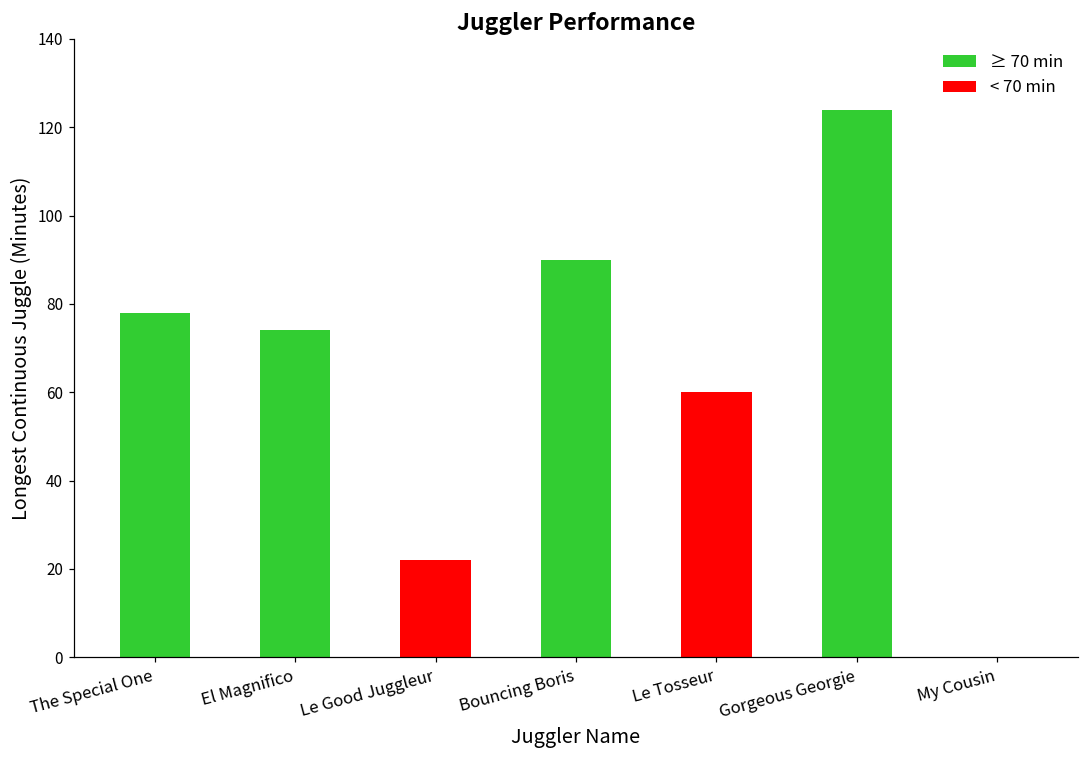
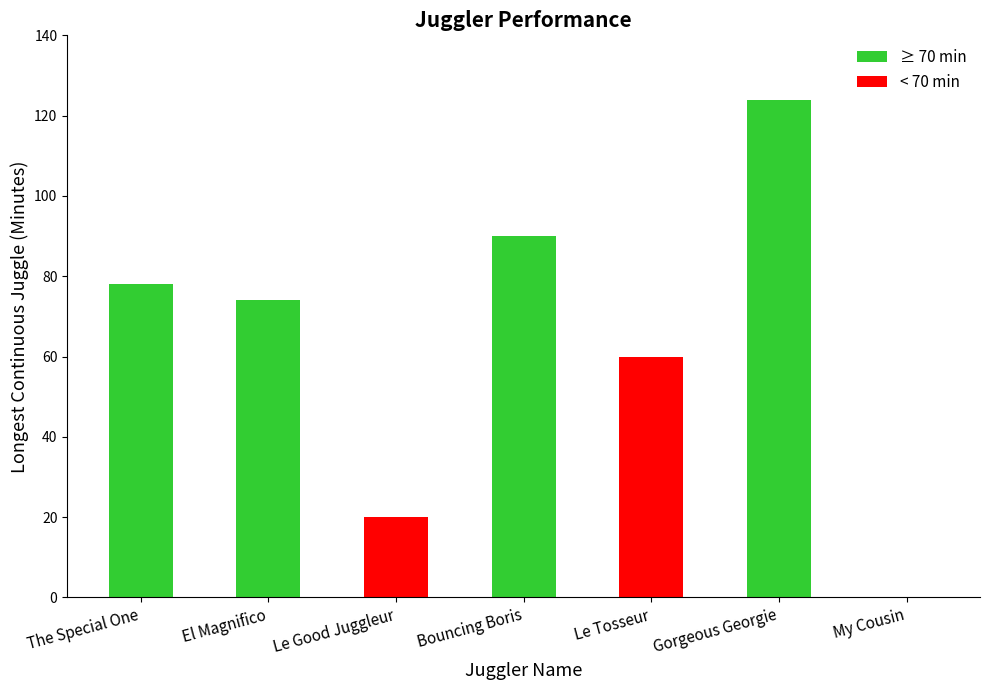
Le Good Juggleur: 22 -> 20
